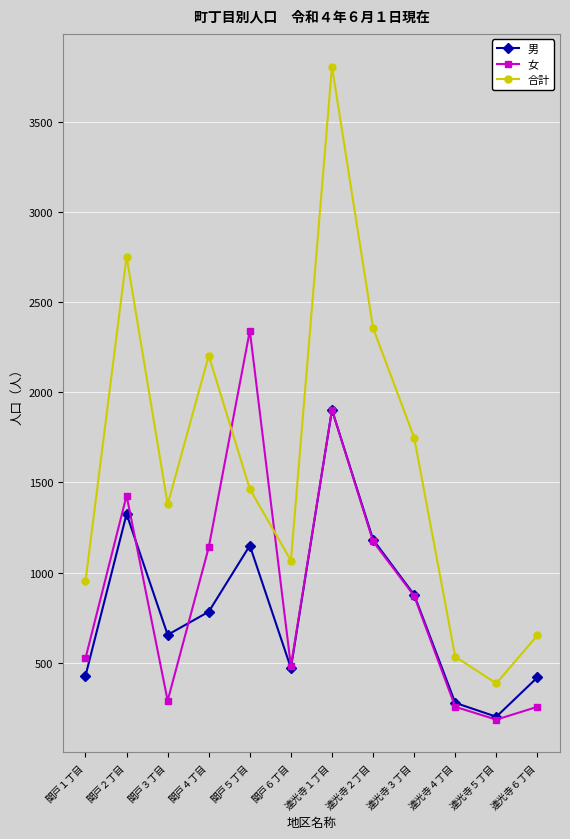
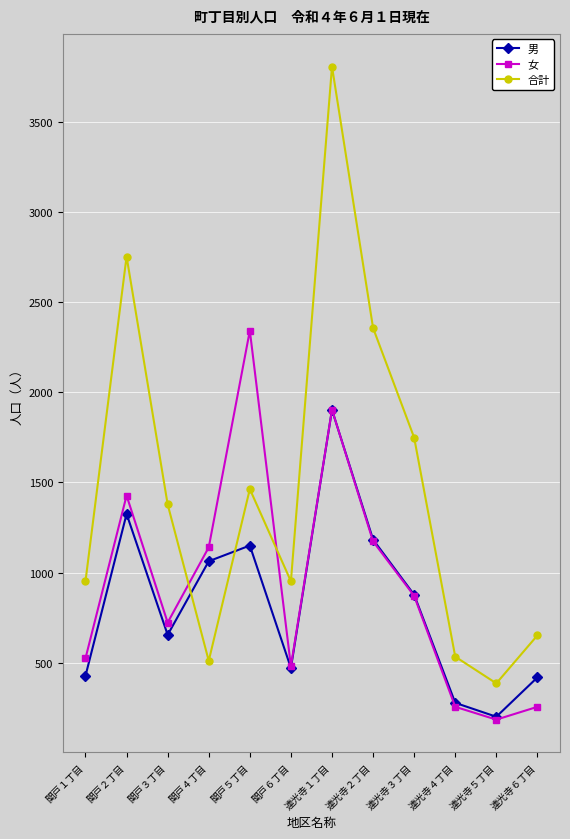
女, 関戸３丁目: 290 -> 720
男, 関戸４丁目: 780 -> 1060
合計, 関戸４丁目: 2200 -> 510
合計, 関戸６丁目: 1070 -> 950
